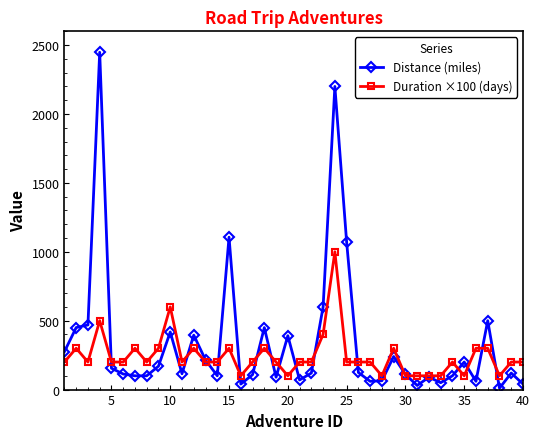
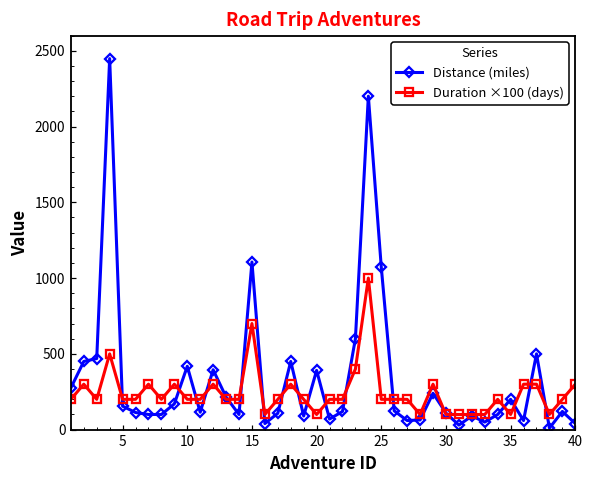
Duration ×100 (days), 10: 600 -> 200
Duration ×100 (days), 15: 300 -> 700
Duration ×100 (days), 40: 200 -> 300
